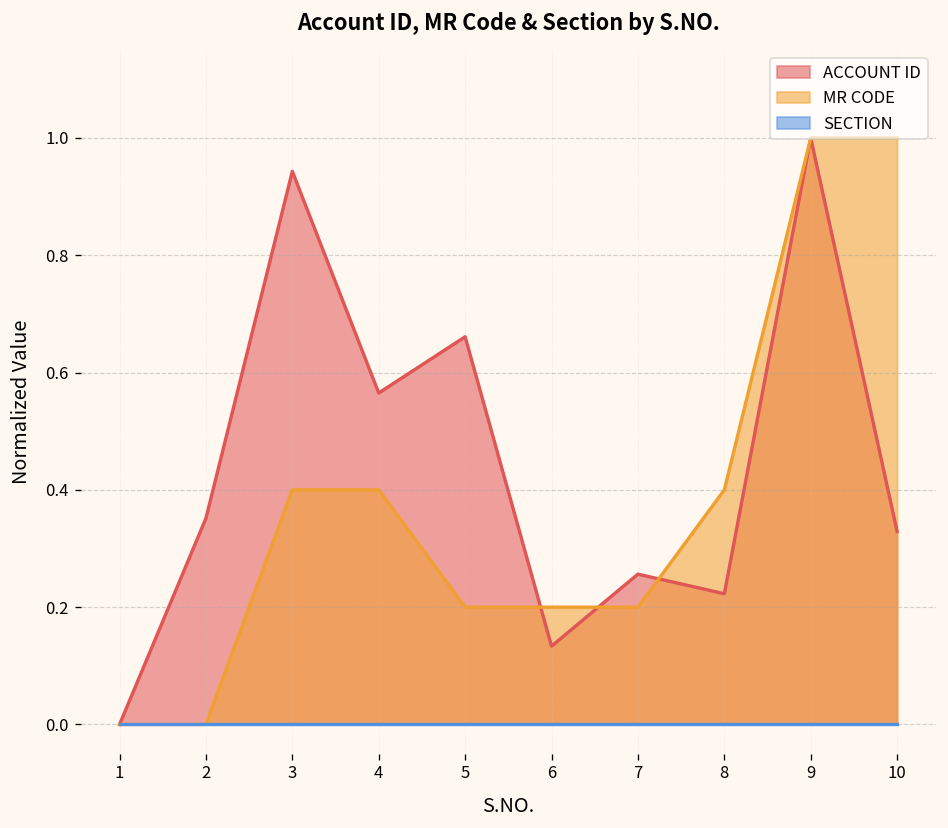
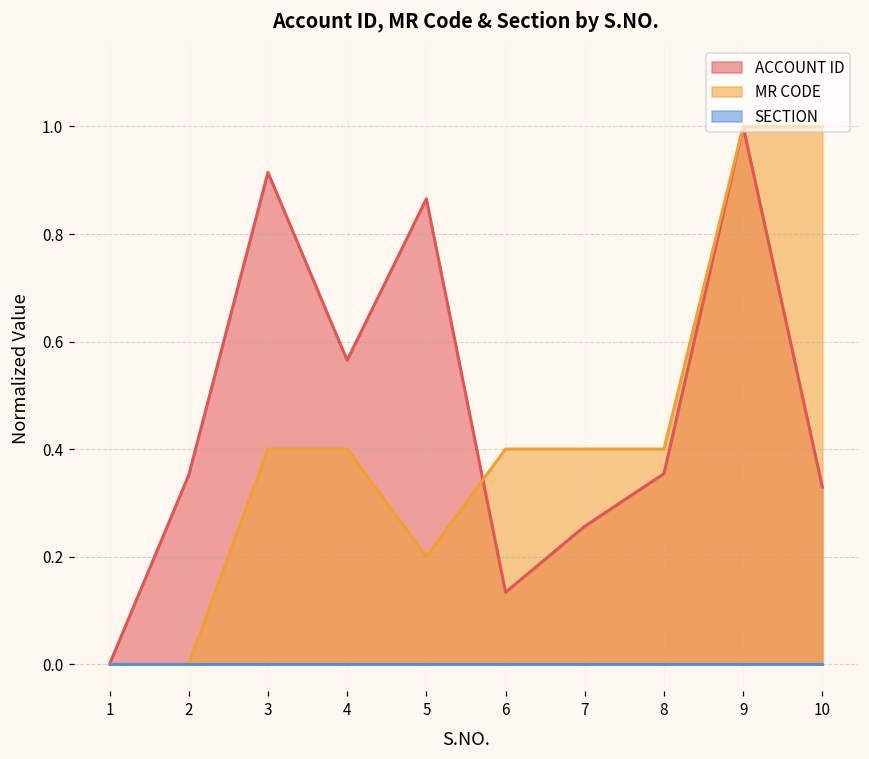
ACCOUNT ID, 3: 0.94 -> 0.91
ACCOUNT ID, 5: 0.66 -> 0.87
MR CODE, 6: 0.20 -> 0.40
MR CODE, 7: 0.20 -> 0.40
ACCOUNT ID, 8: 0.22 -> 0.35
